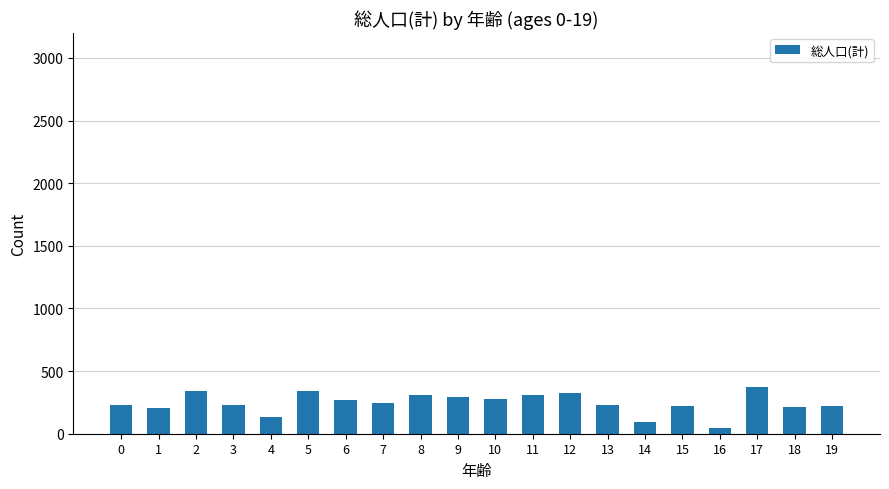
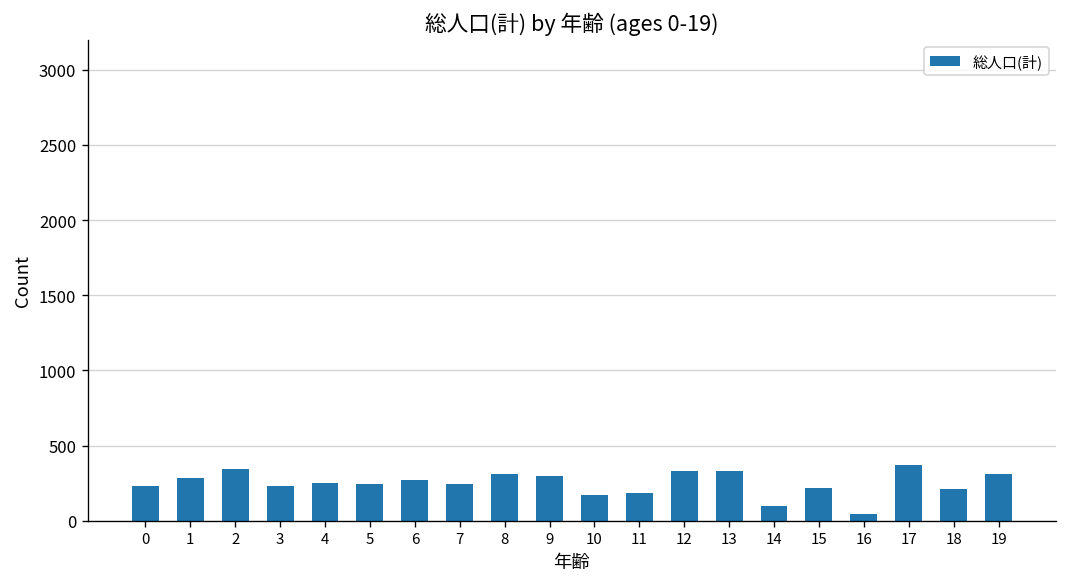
1: 210 -> 280
4: 140 -> 250
5: 340 -> 250
10: 280 -> 170
11: 310 -> 190
13: 230 -> 330
19: 220 -> 310
